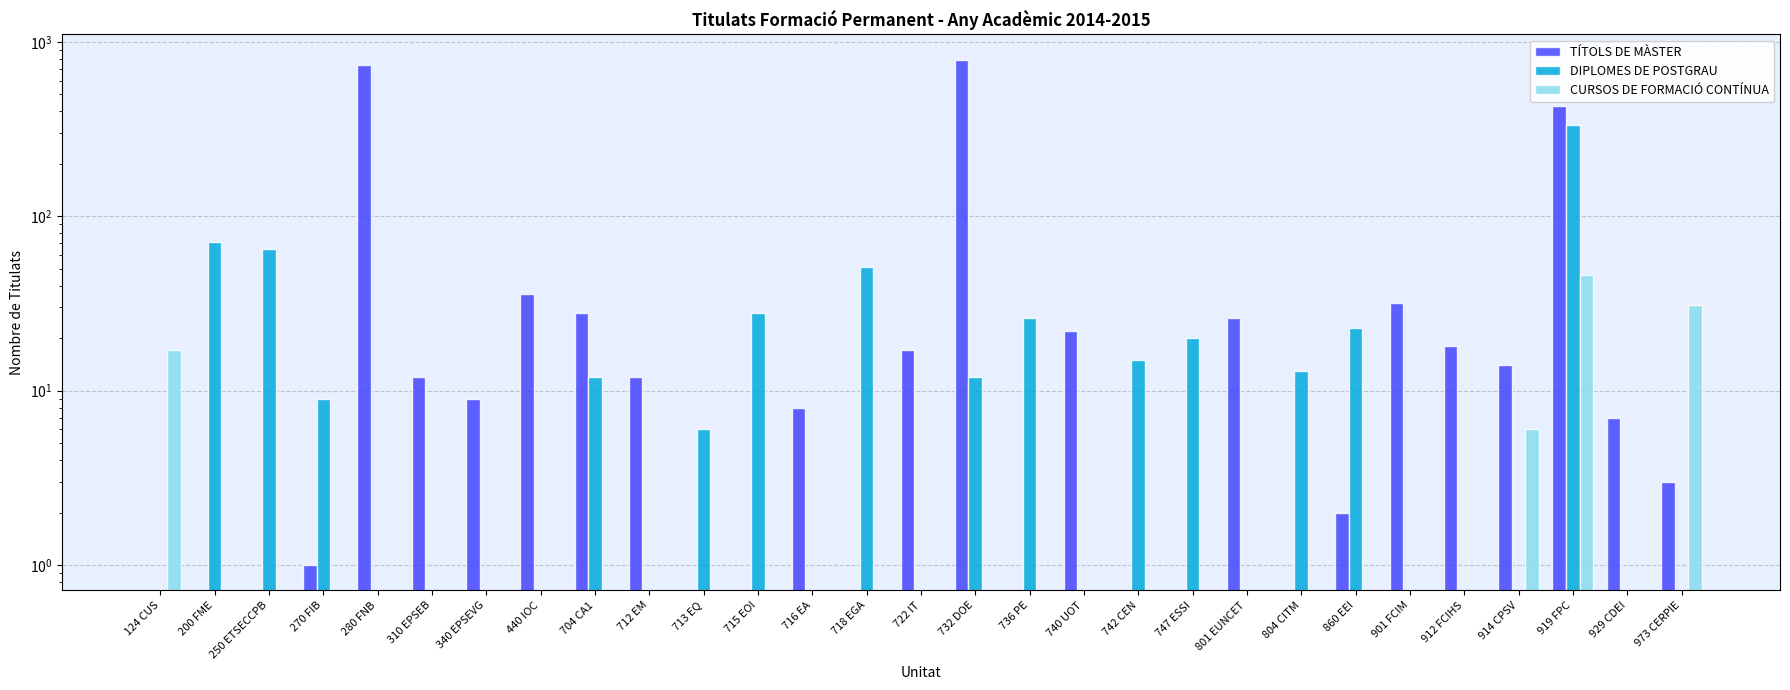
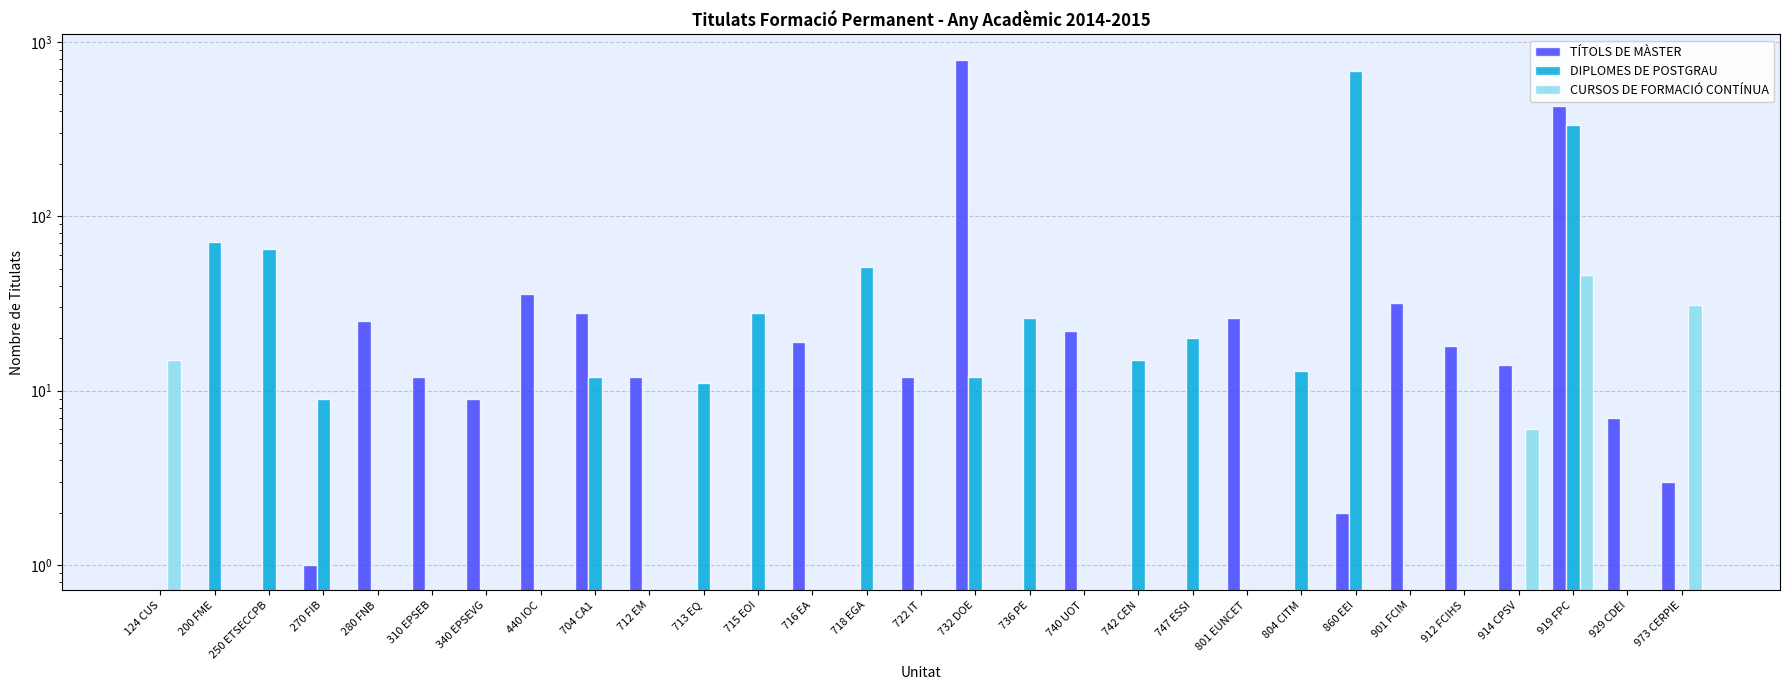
CURSOS DE FORMACIÓ CONTÍNUA, 124 CUS: 17 -> 15
TÍTOLS DE MÀSTER, 280 FNB: 740 -> 25
DIPLOMES DE POSTGRAU, 713 EQ: 6 -> 11
TÍTOLS DE MÀSTER, 716 EA: 8 -> 19
TÍTOLS DE MÀSTER, 722 IT: 17 -> 12
DIPLOMES DE POSTGRAU, 860 EEI: 23 -> 680
